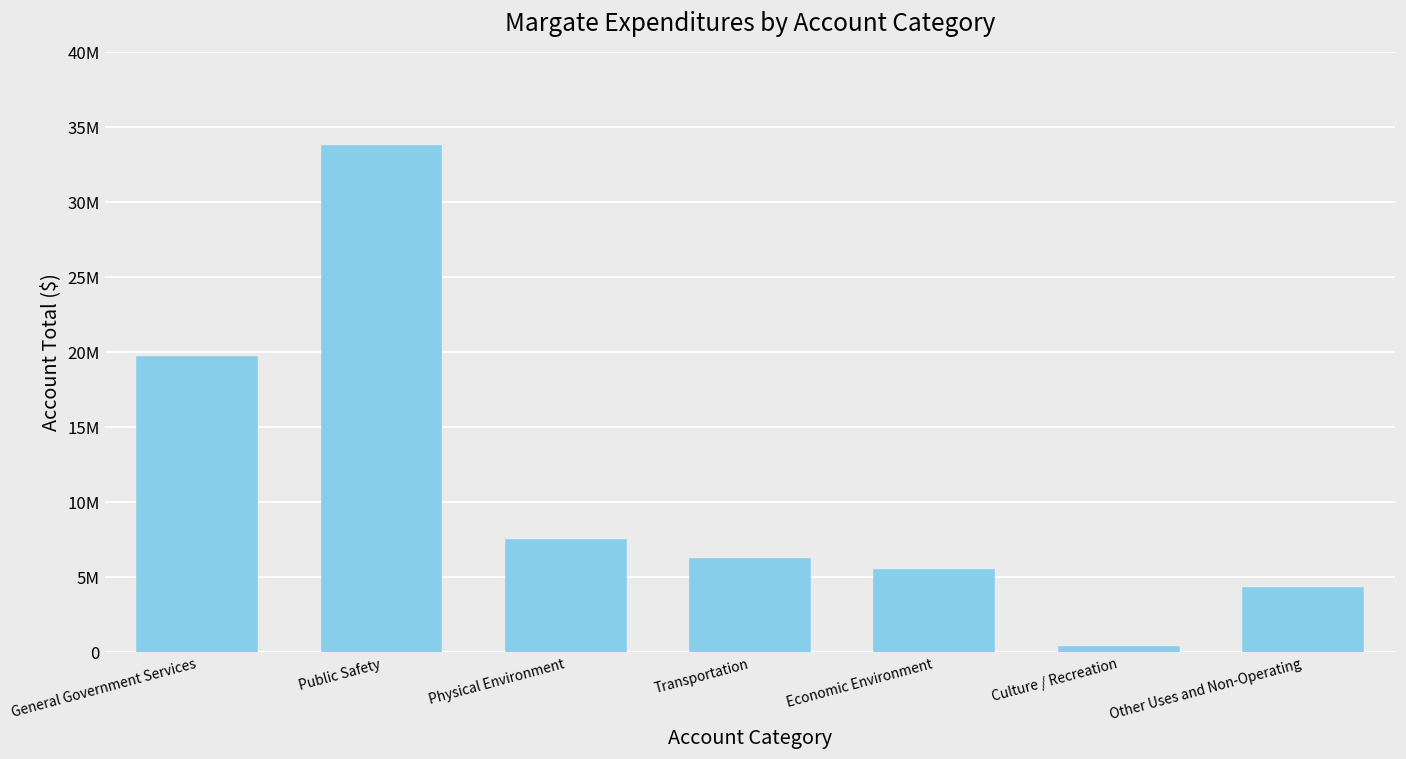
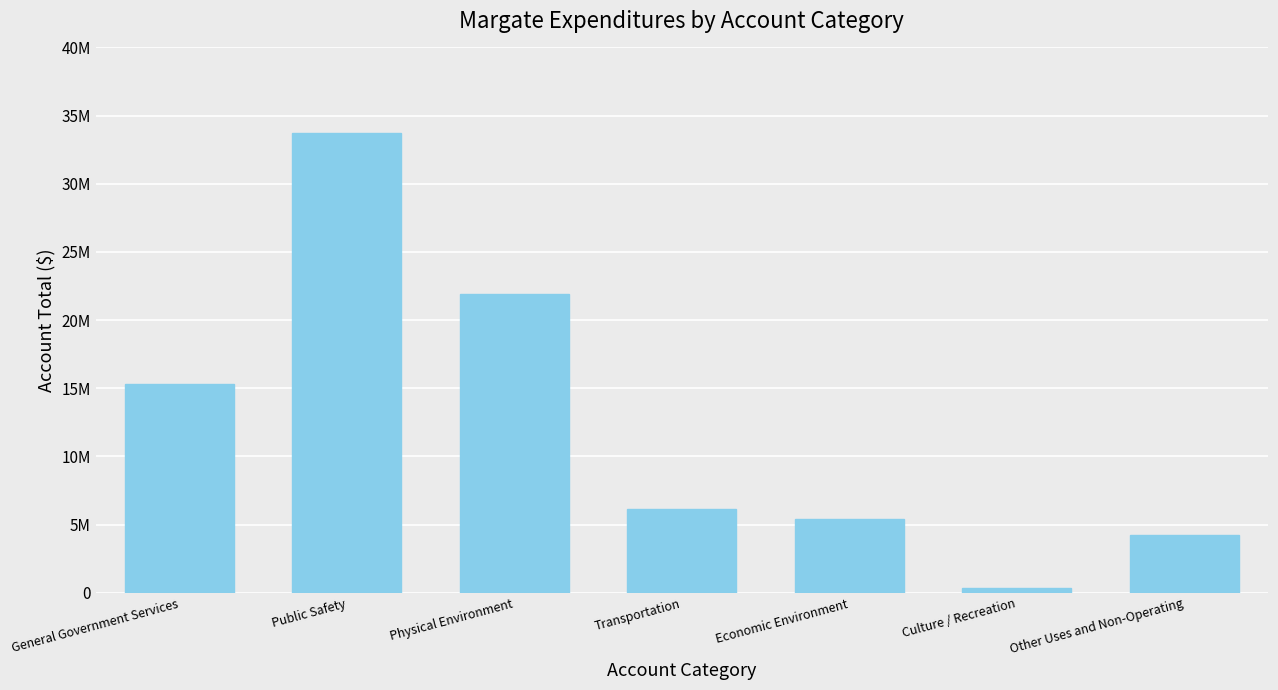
General Government Services: 19700000 -> 15300000
Physical Environment: 7400000 -> 21900000
